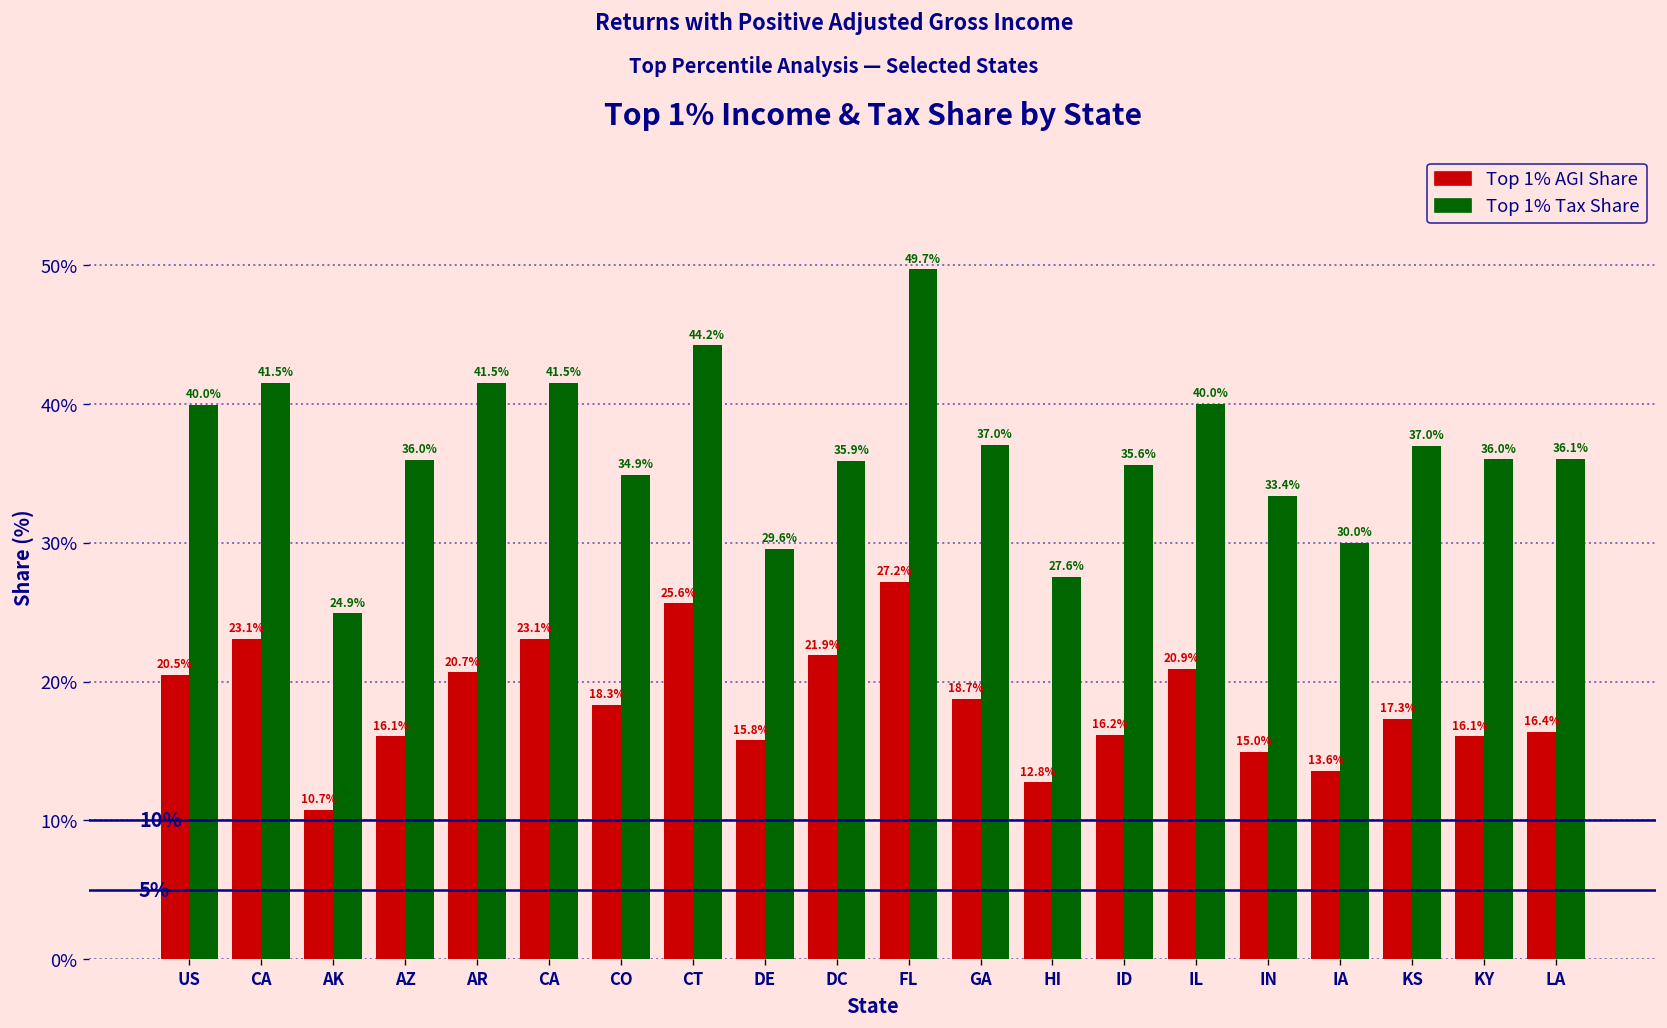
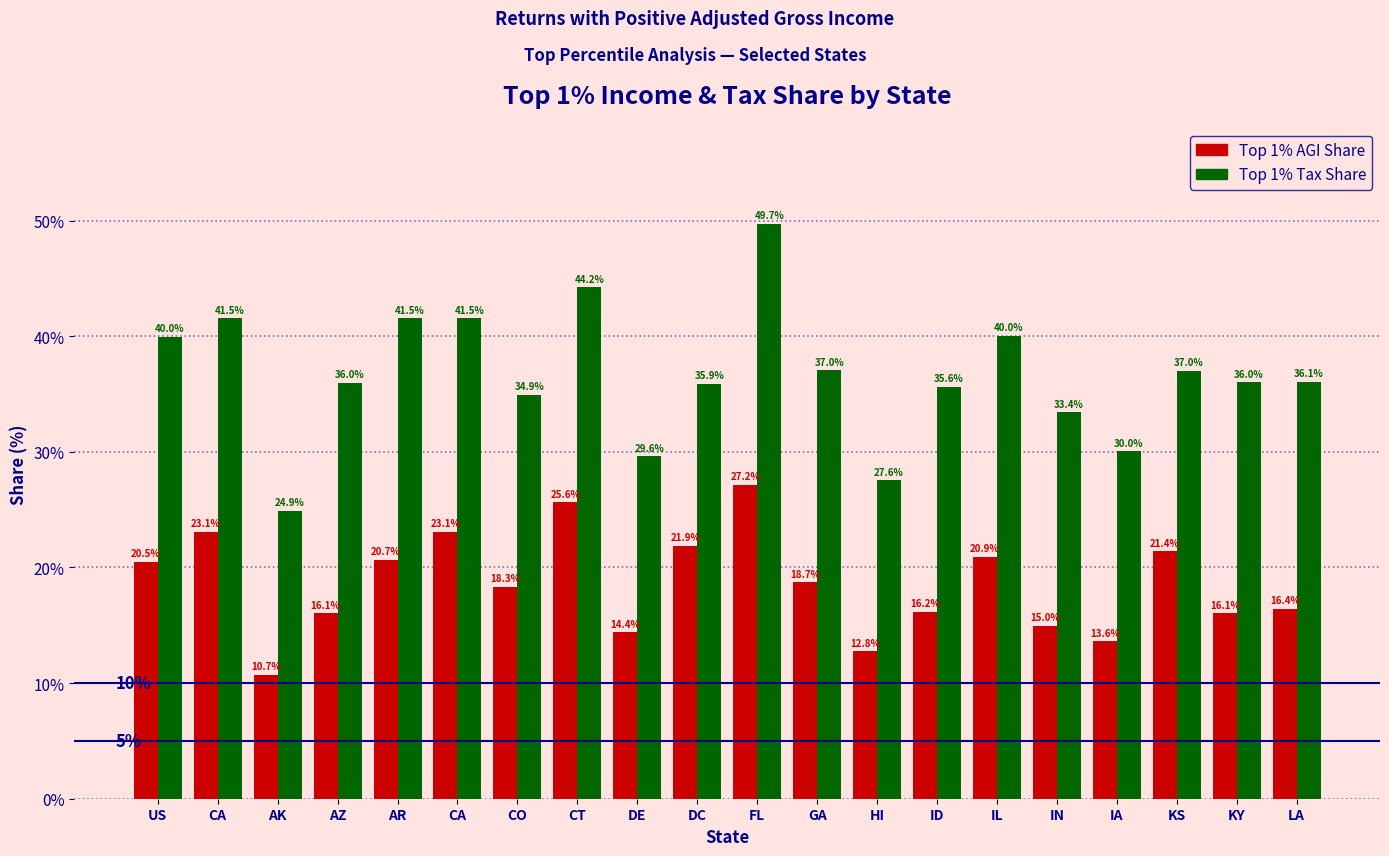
Top 1% AGI Share, DE: 15.8% -> 14.4%
Top 1% AGI Share, KS: 17.3% -> 21.4%
